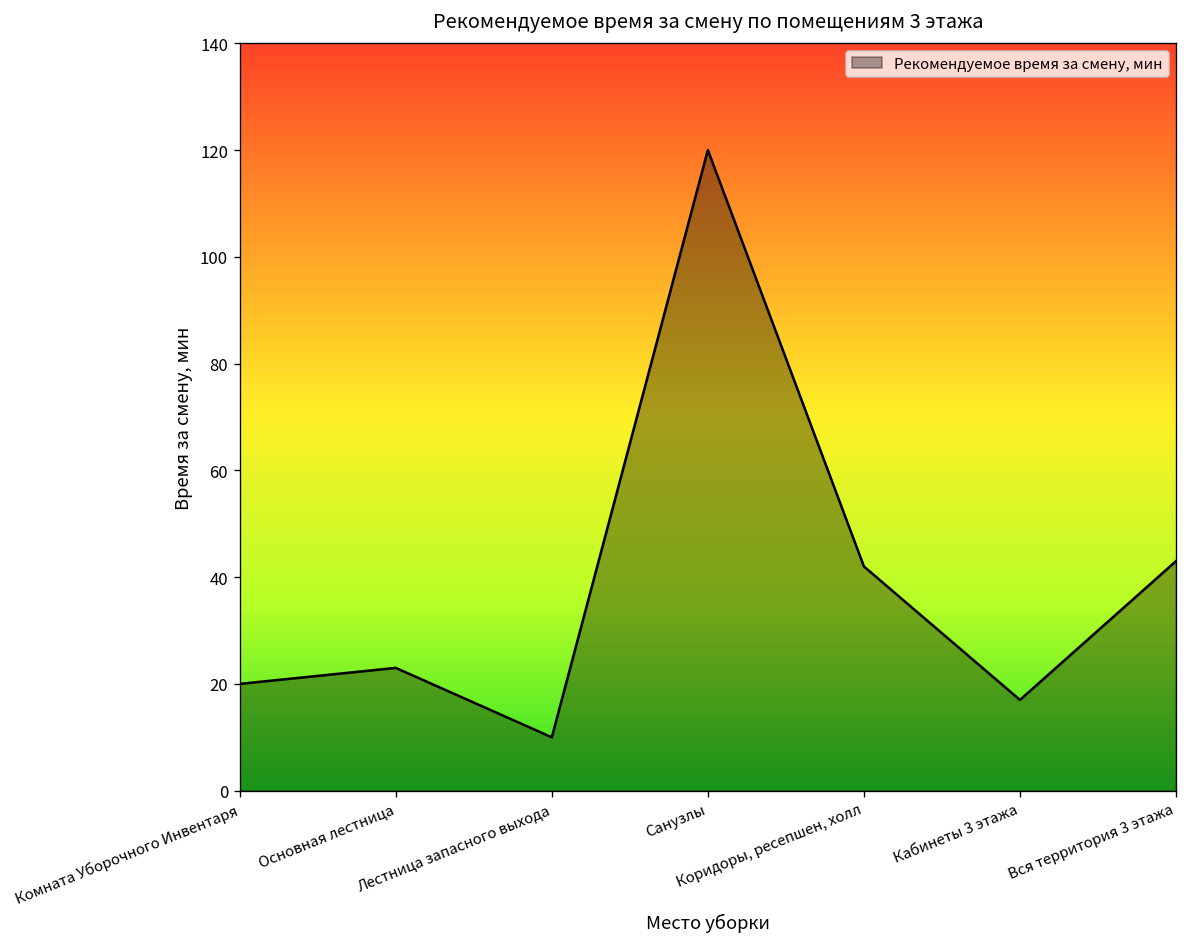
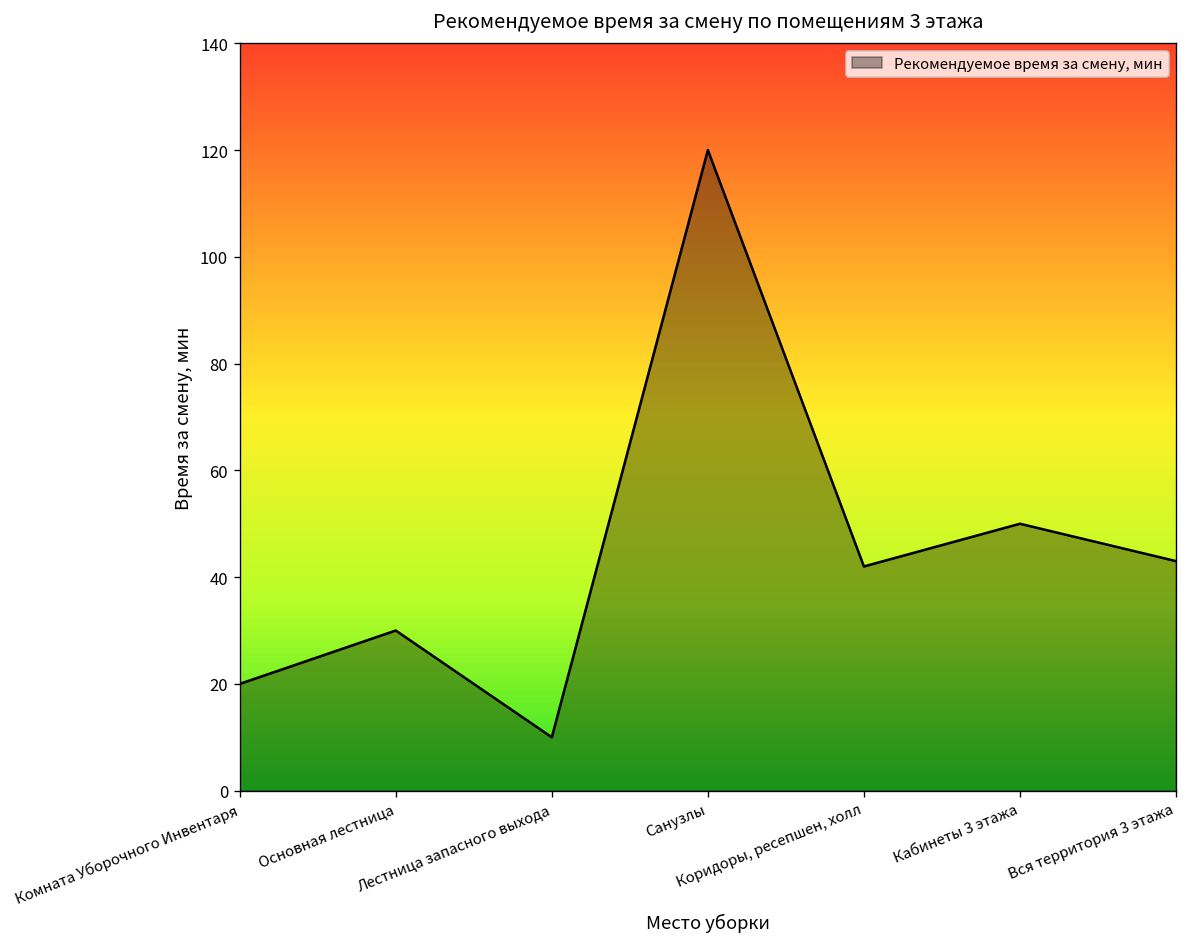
Основная лестница: 23 -> 30
Кабинеты 3 этажа: 17 -> 50
